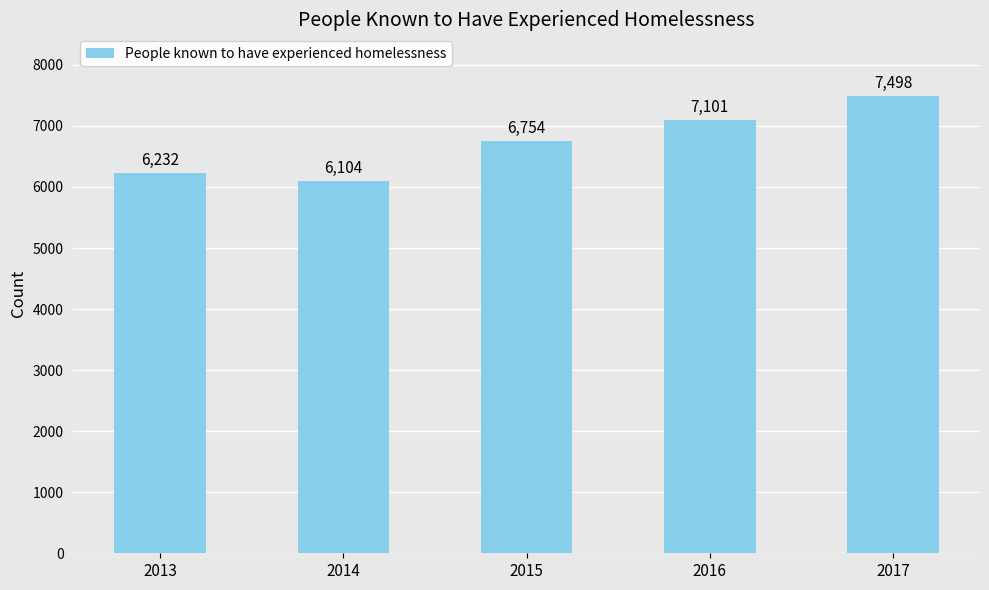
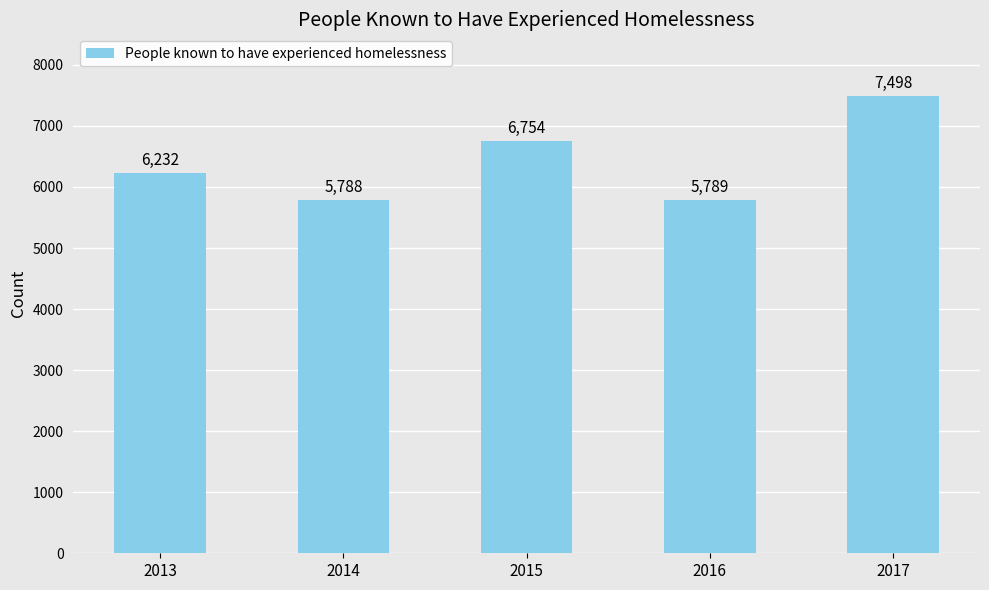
2014: 6,104 -> 5,788
2016: 7,101 -> 5,789
